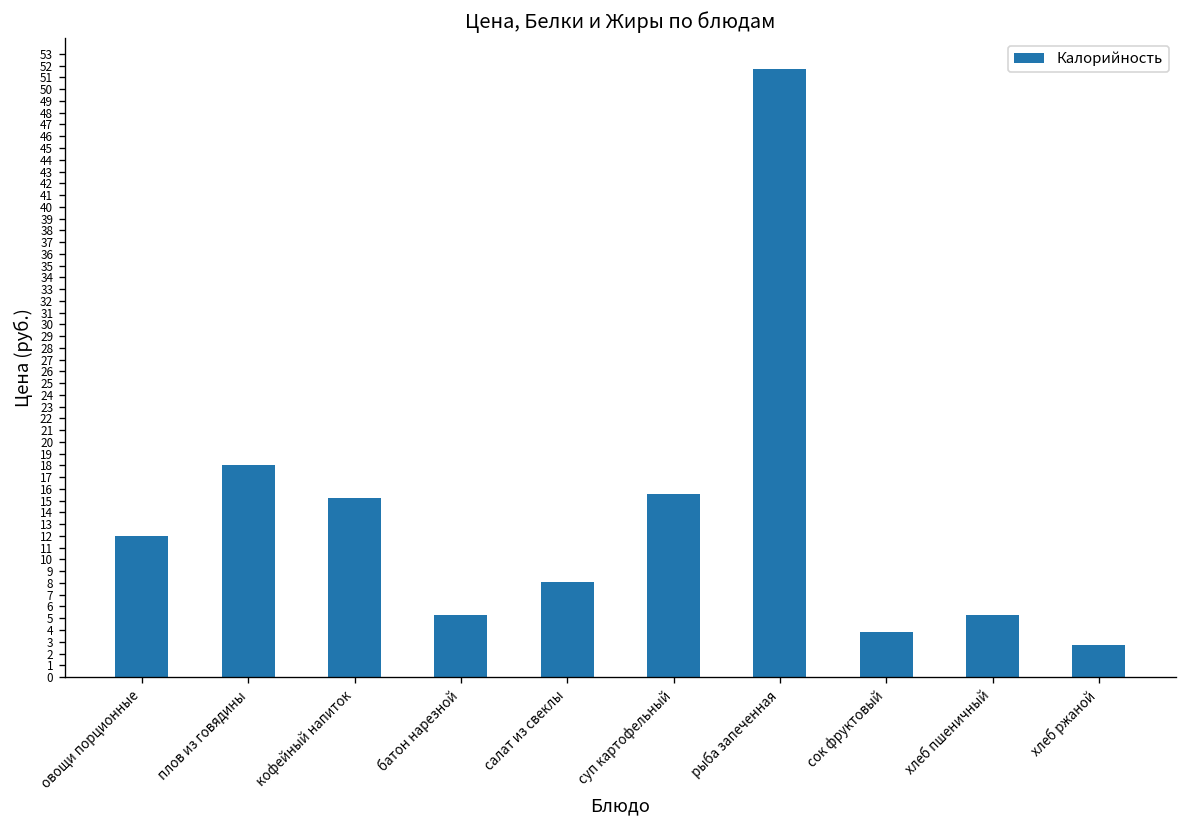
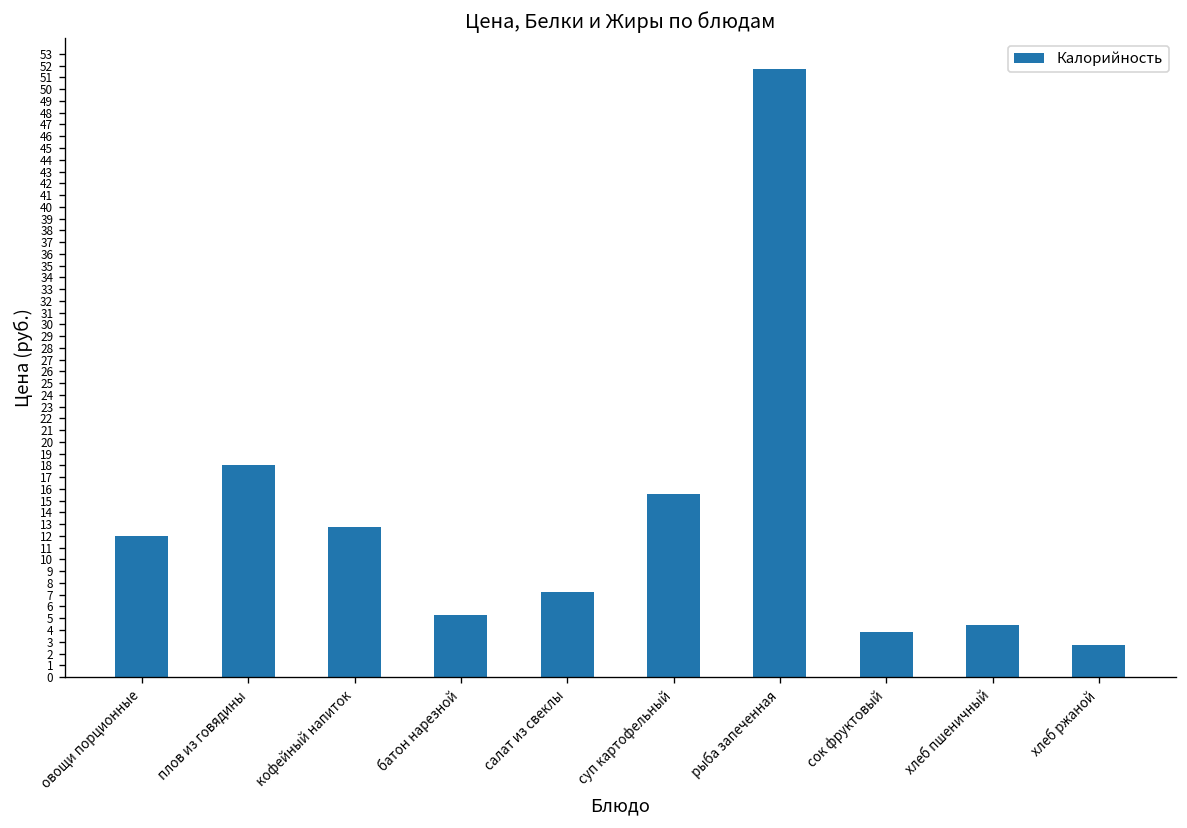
кофейный напиток: 15 -> 13
салат из свеклы: 8 -> 7
хлеб пшеничный: 5 -> 4
